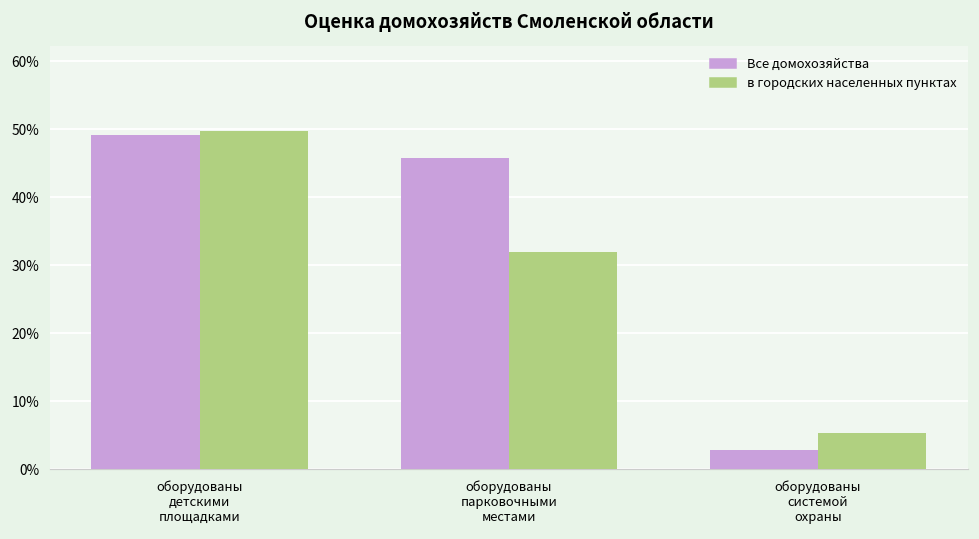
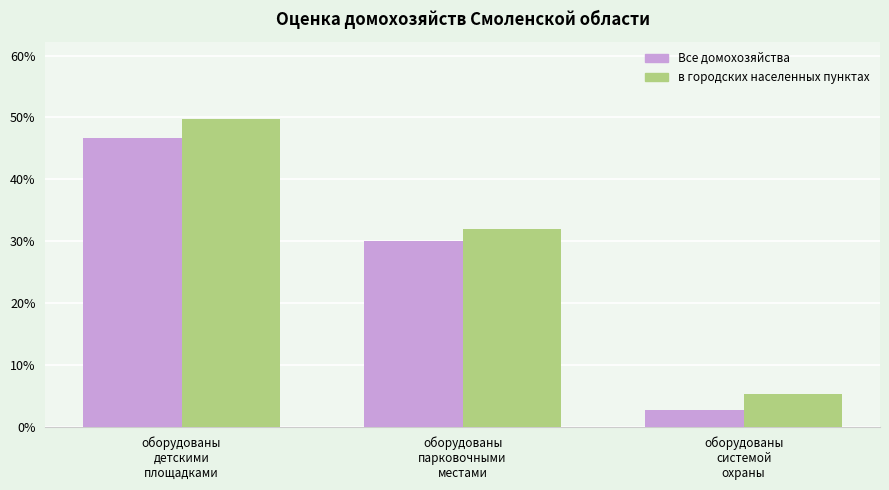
Все домохозяйства, оборудованы детскими площадками: 49% -> 47%
Все домохозяйства, оборудованы парковочными местами: 46% -> 30%
